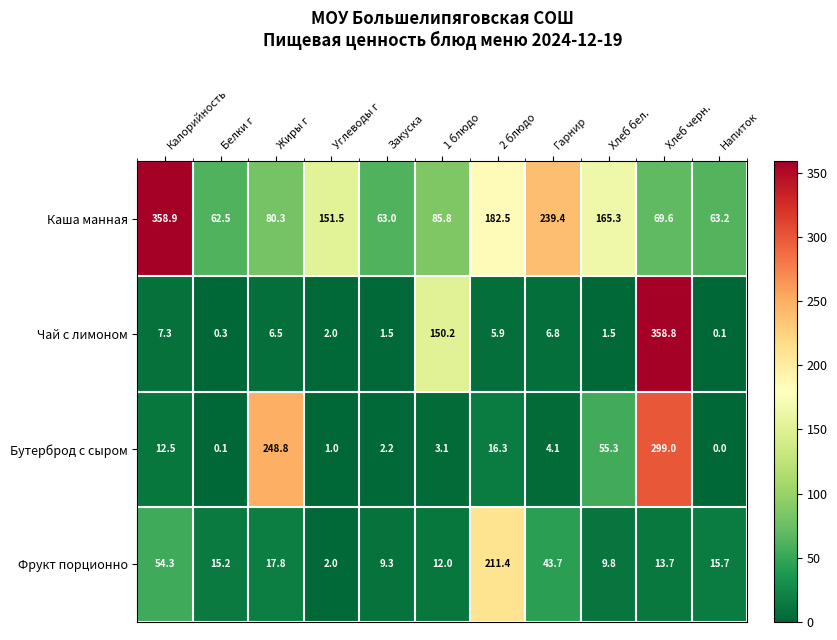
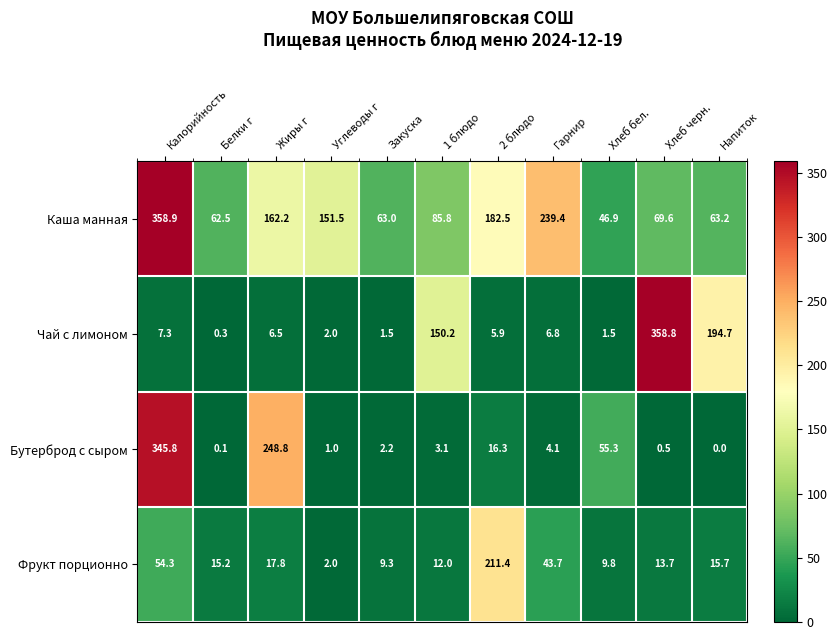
Каша манная, Жиры г: 80.3 -> 162.2
Каша манная, Хлеб бел.: 165.3 -> 46.9
Чай с лимоном, Напиток: 0.1 -> 194.7
Бутерброд с сыром, Калорийность: 12.5 -> 345.8
Бутерброд с сыром, Хлеб черн.: 299.0 -> 0.5
